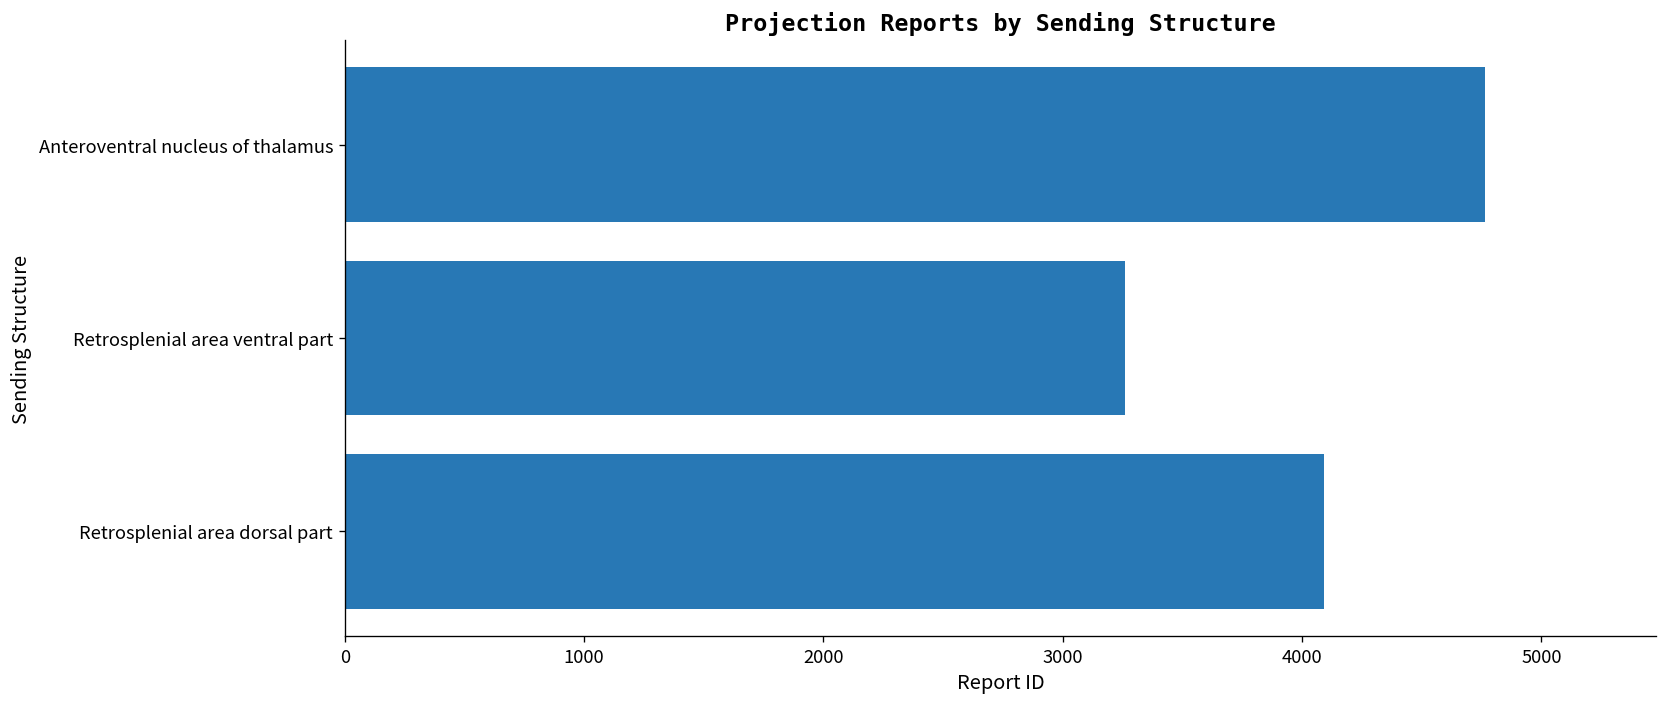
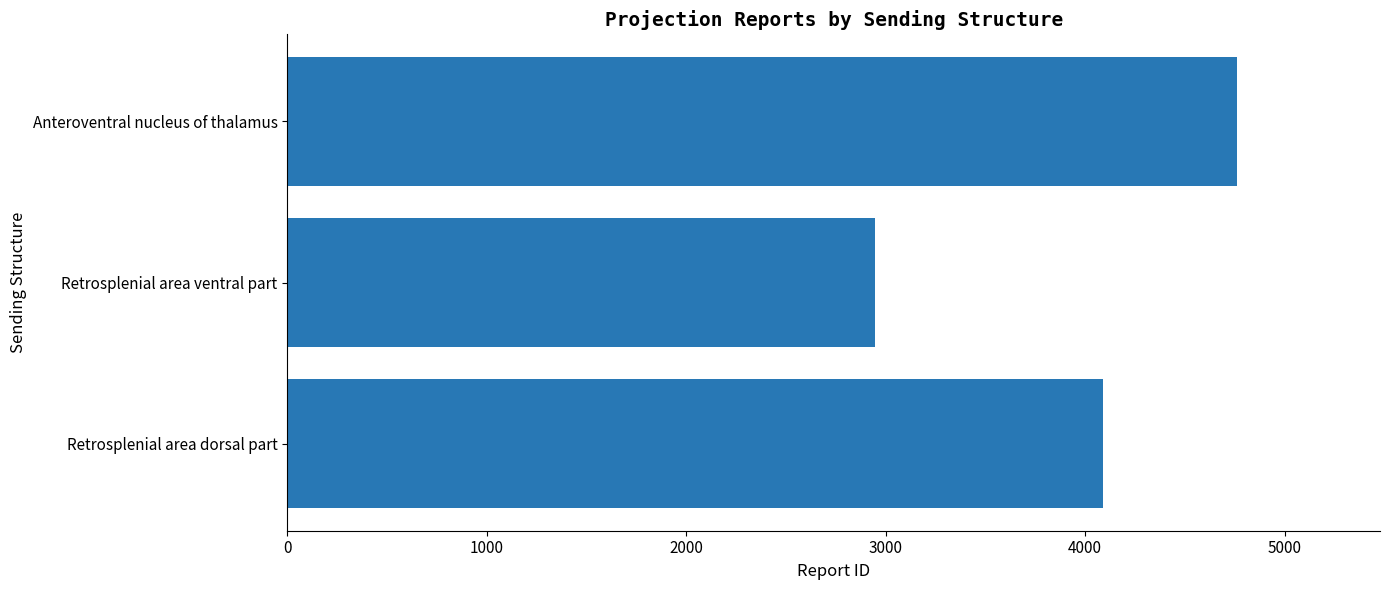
Retrosplenial area ventral part: 3260 -> 2950
